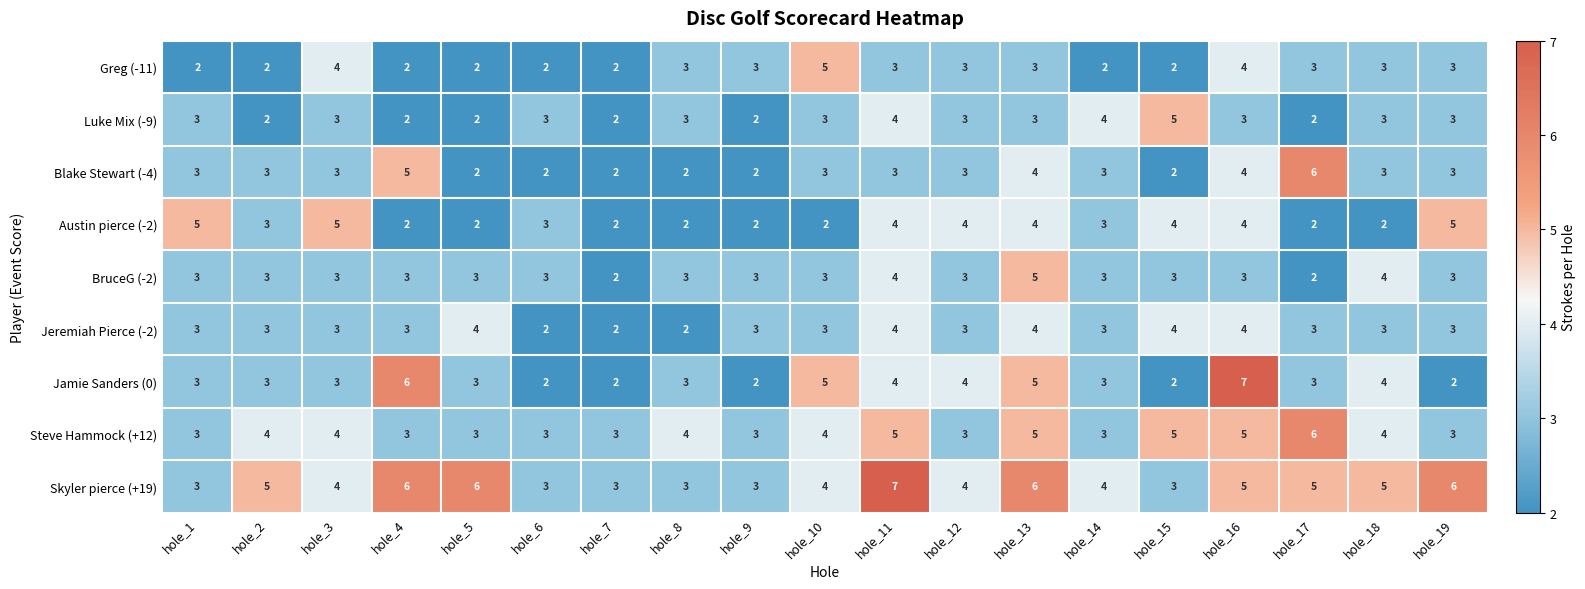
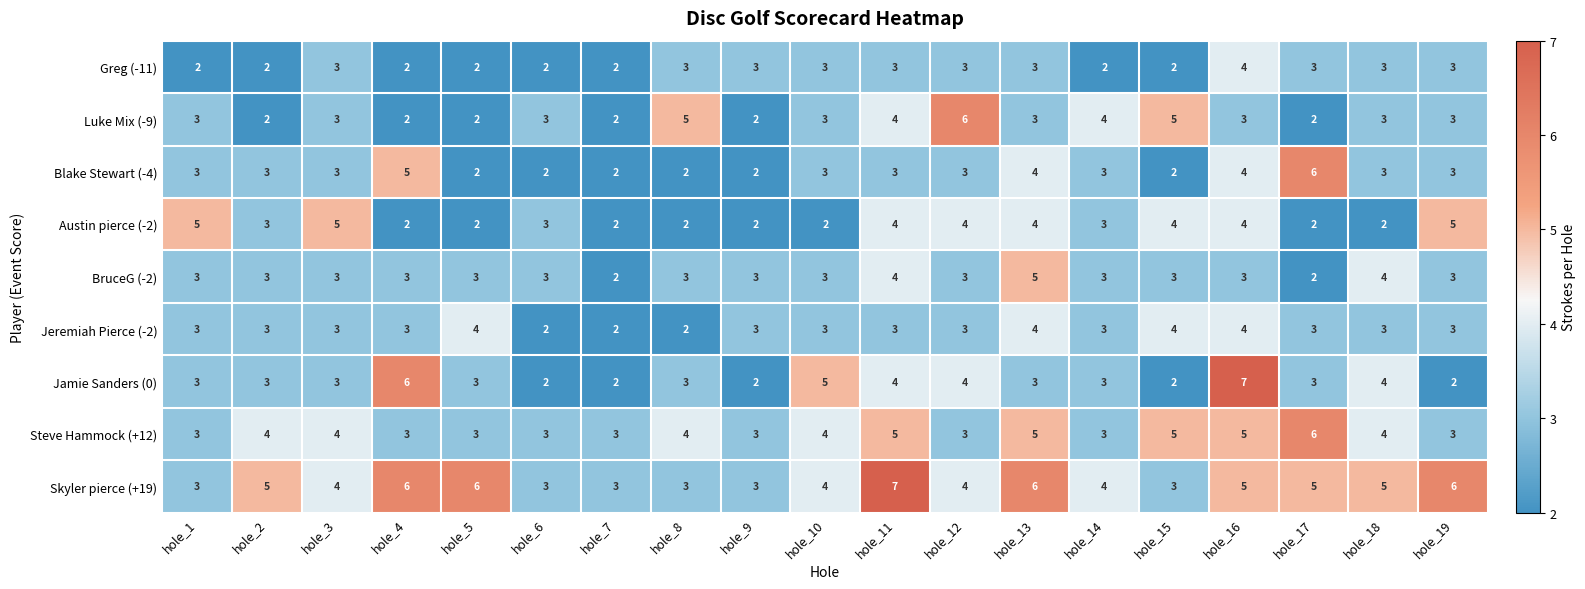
Greg (-11), hole_3: 4 -> 3
Greg (-11), hole_10: 5 -> 3
Luke Mix (-9), hole_8: 3 -> 5
Luke Mix (-9), hole_12: 3 -> 6
Jeremiah Pierce (-2), hole_11: 4 -> 3
Jamie Sanders (0), hole_13: 5 -> 3
